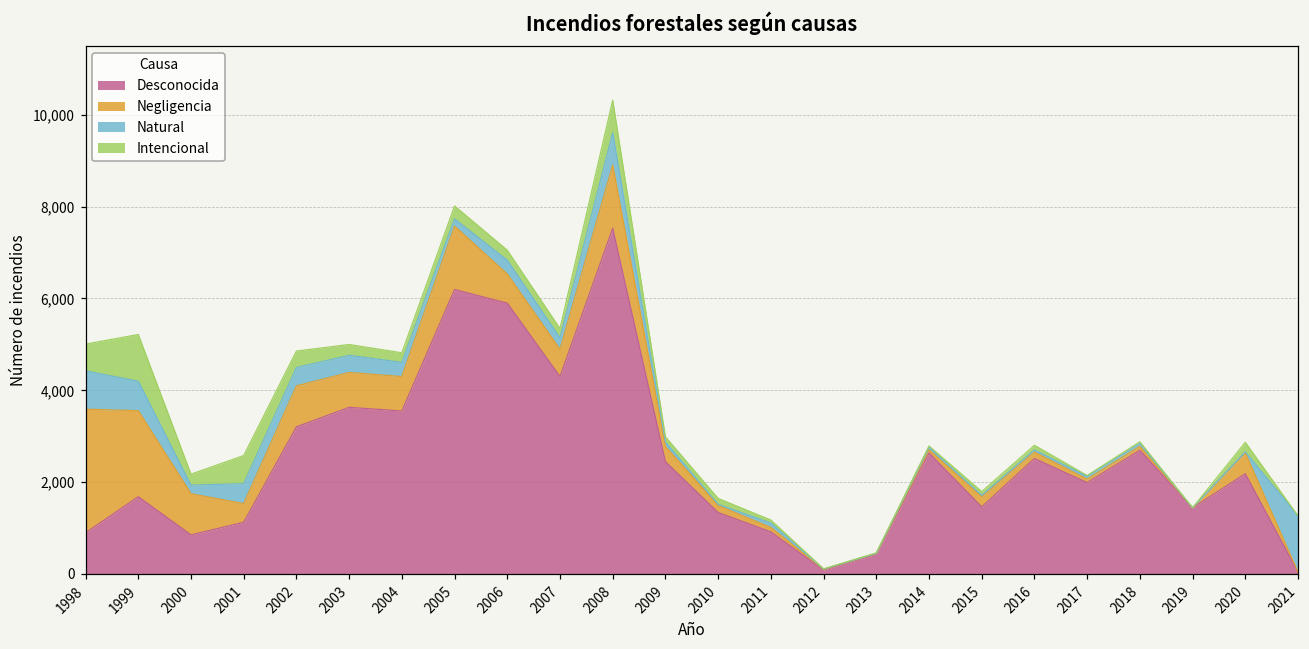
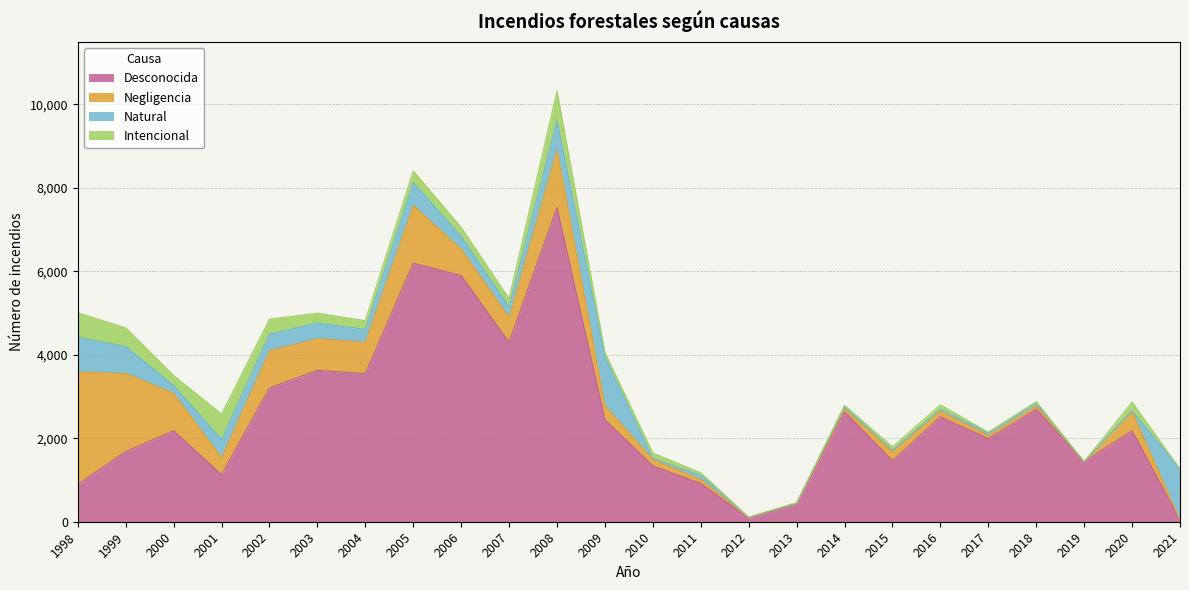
Intencional, 1999: 1,000 -> 400
Desconocida, 2000: 900 -> 2,200
Natural, 2005: 200 -> 500
Natural, 2009: 100 -> 1,200
